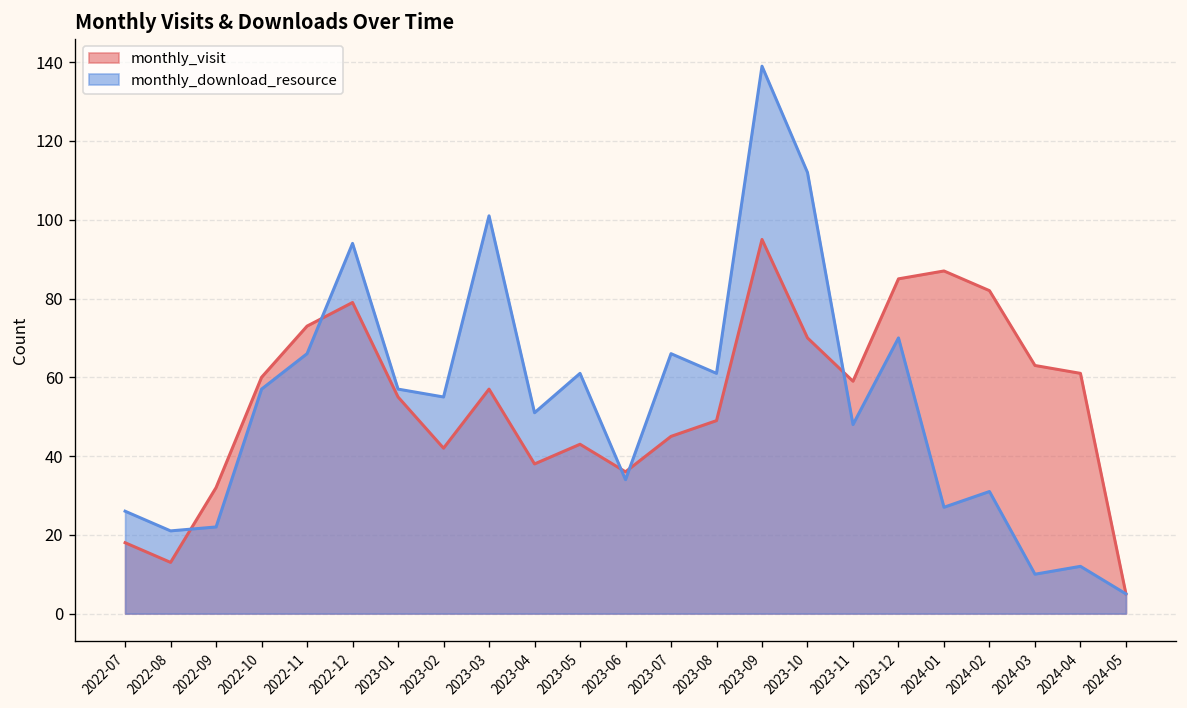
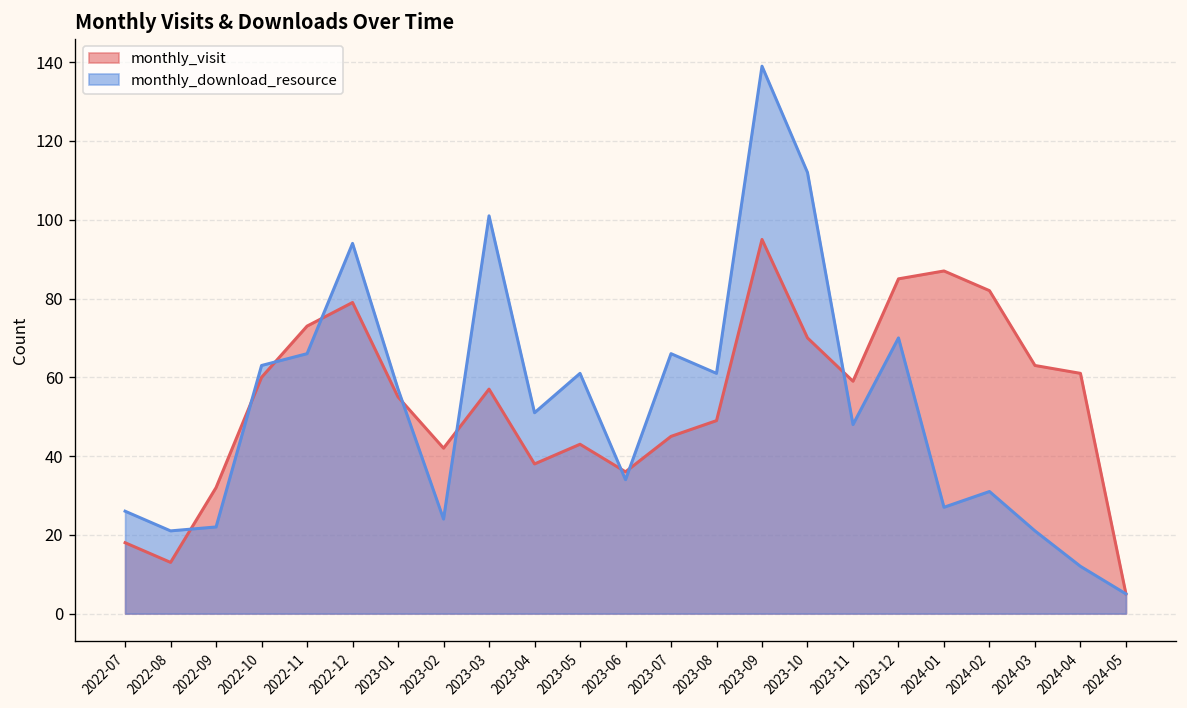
monthly_download_resource, 2022-10: 57 -> 63
monthly_download_resource, 2023-02: 55 -> 24
monthly_download_resource, 2024-03: 10 -> 21
